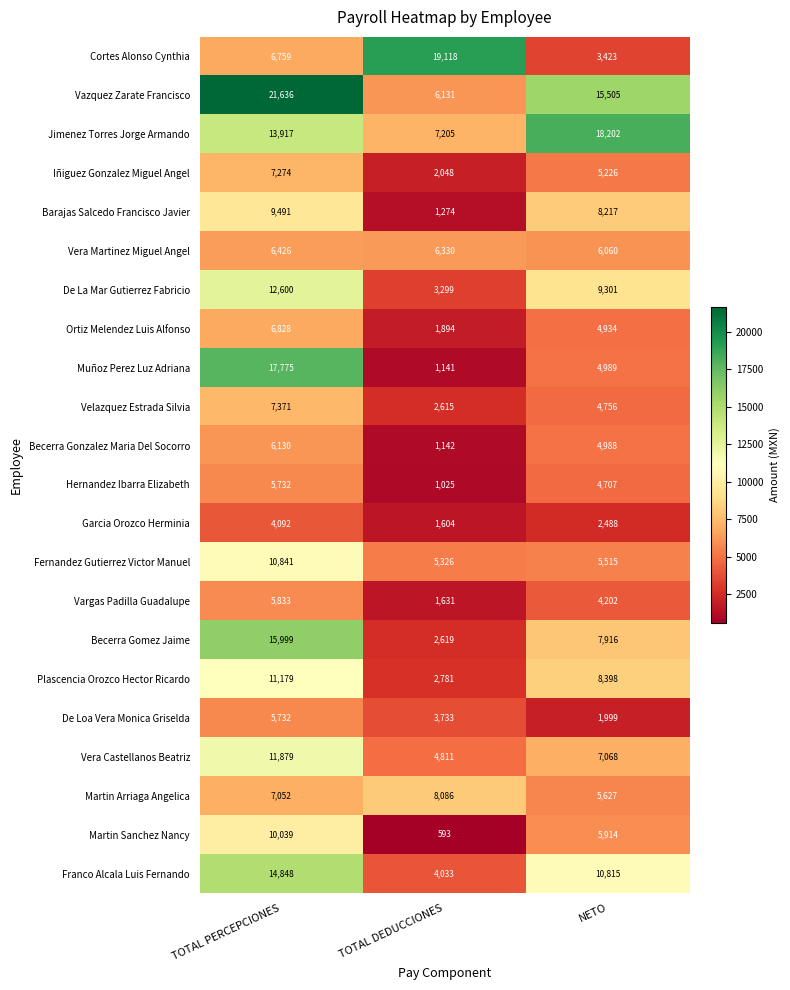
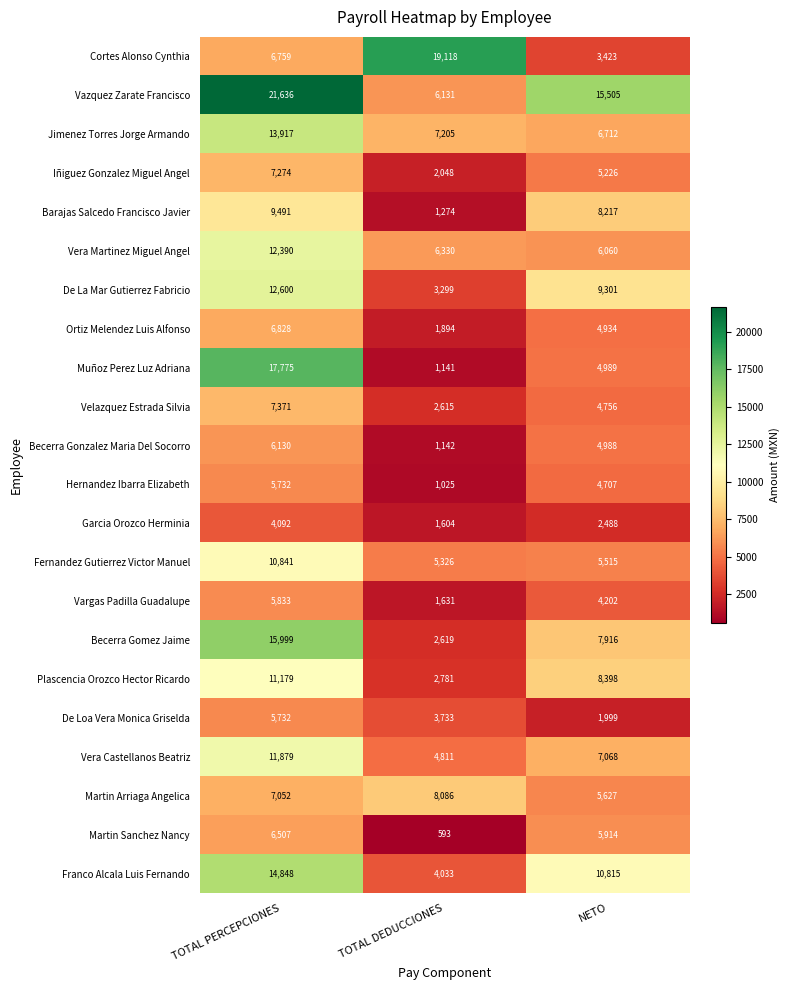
Jimenez Torres Jorge Armando, NETO: 18,202 -> 6,712
Vera Martinez Miguel Angel, TOTAL PERCEPCIONES: 6,426 -> 12,390
Martin Sanchez Nancy, TOTAL PERCEPCIONES: 10,039 -> 6,507
